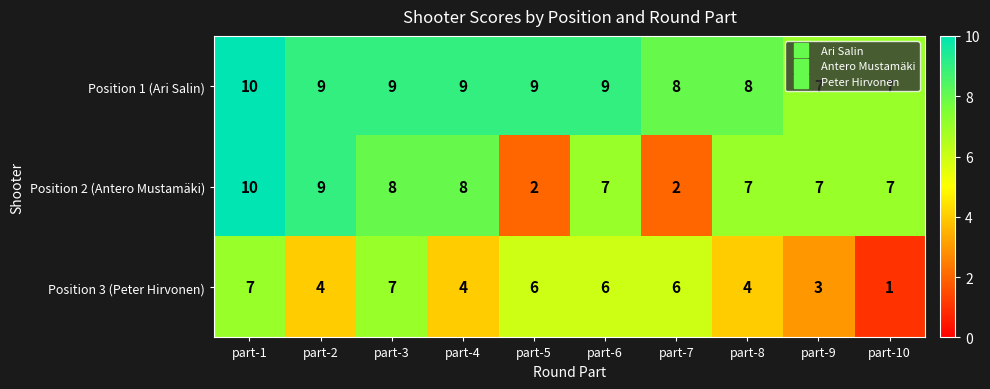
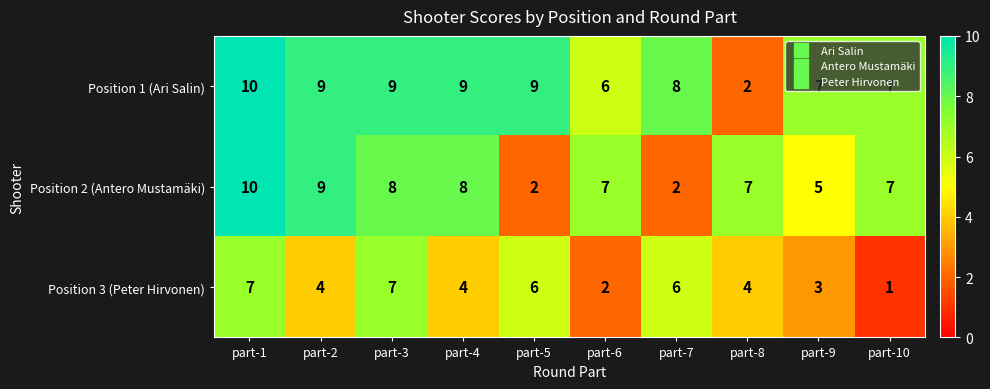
Position 1 (Ari Salin), part-6: 9 -> 6
Position 1 (Ari Salin), part-8: 8 -> 2
Position 2 (Antero Mustamäki), part-9: 7 -> 5
Position 3 (Peter Hirvonen), part-6: 6 -> 2
